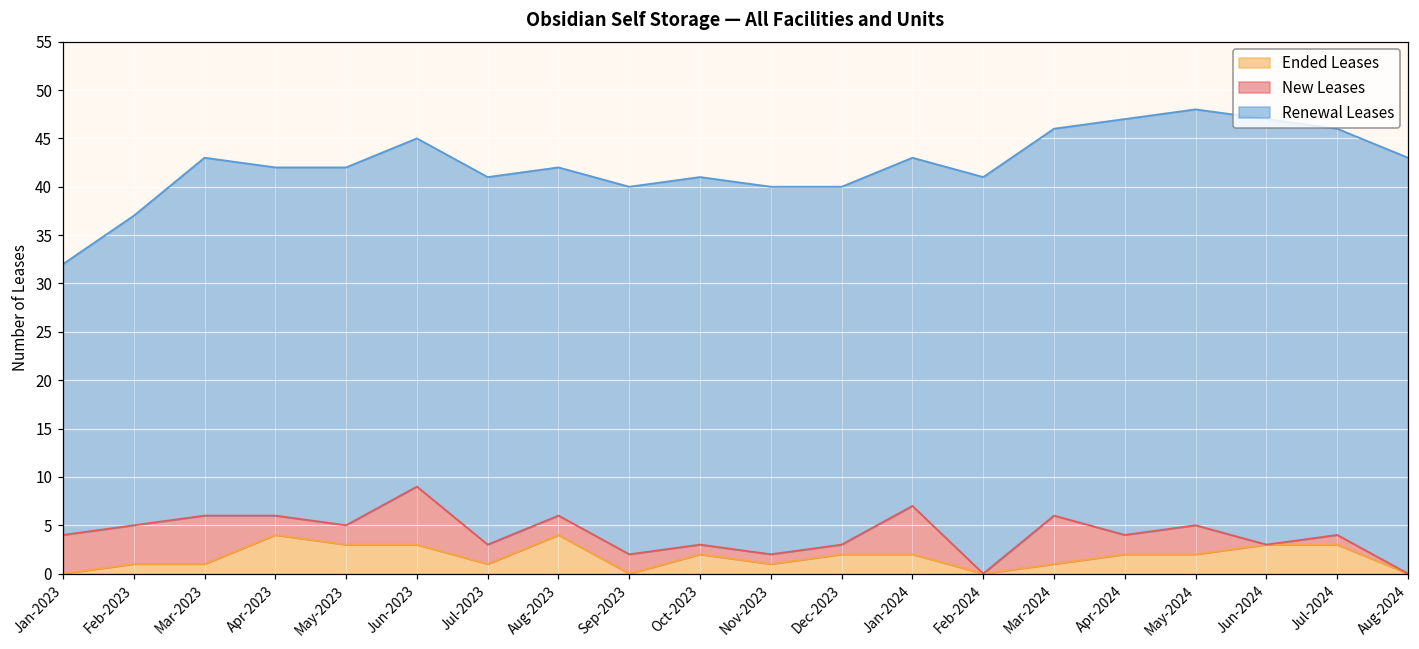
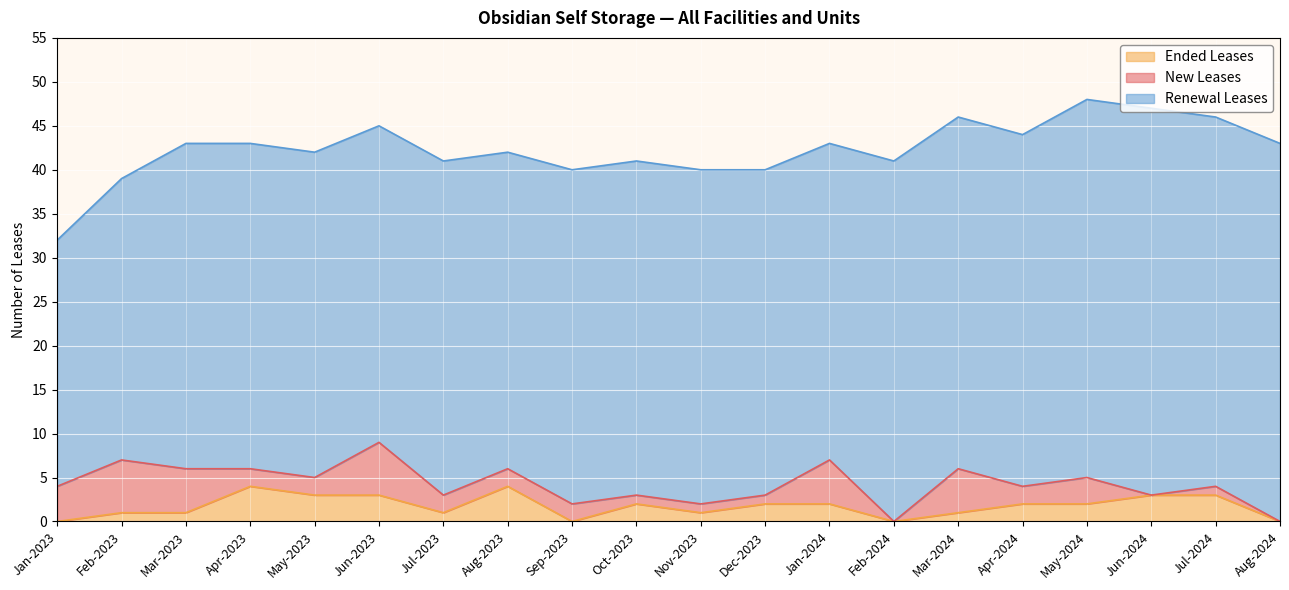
New Leases, Feb-2023: 4 -> 6
Renewal Leases, Apr-2023: 36 -> 37
Renewal Leases, Apr-2024: 43 -> 40
